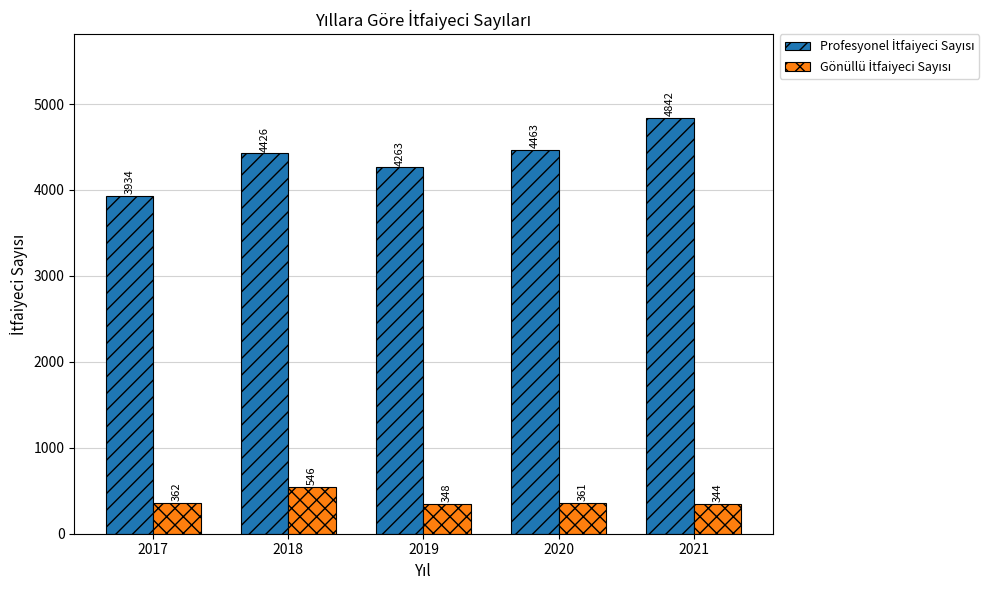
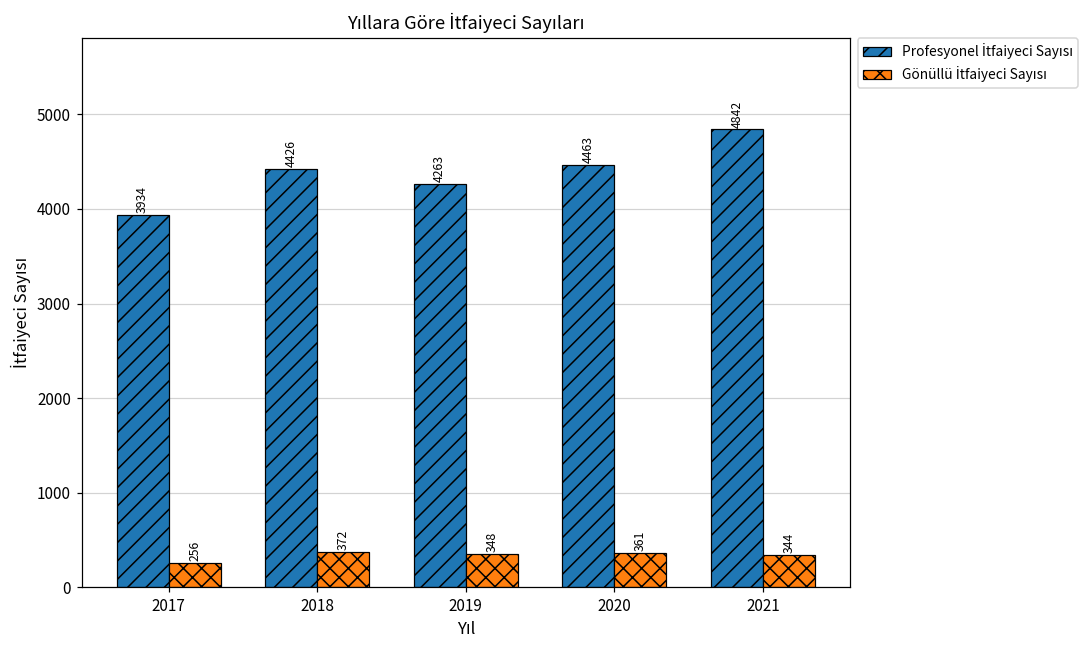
Gönüllü İtfaiyeci Sayısı, 2017: 362 -> 256
Gönüllü İtfaiyeci Sayısı, 2018: 546 -> 372
